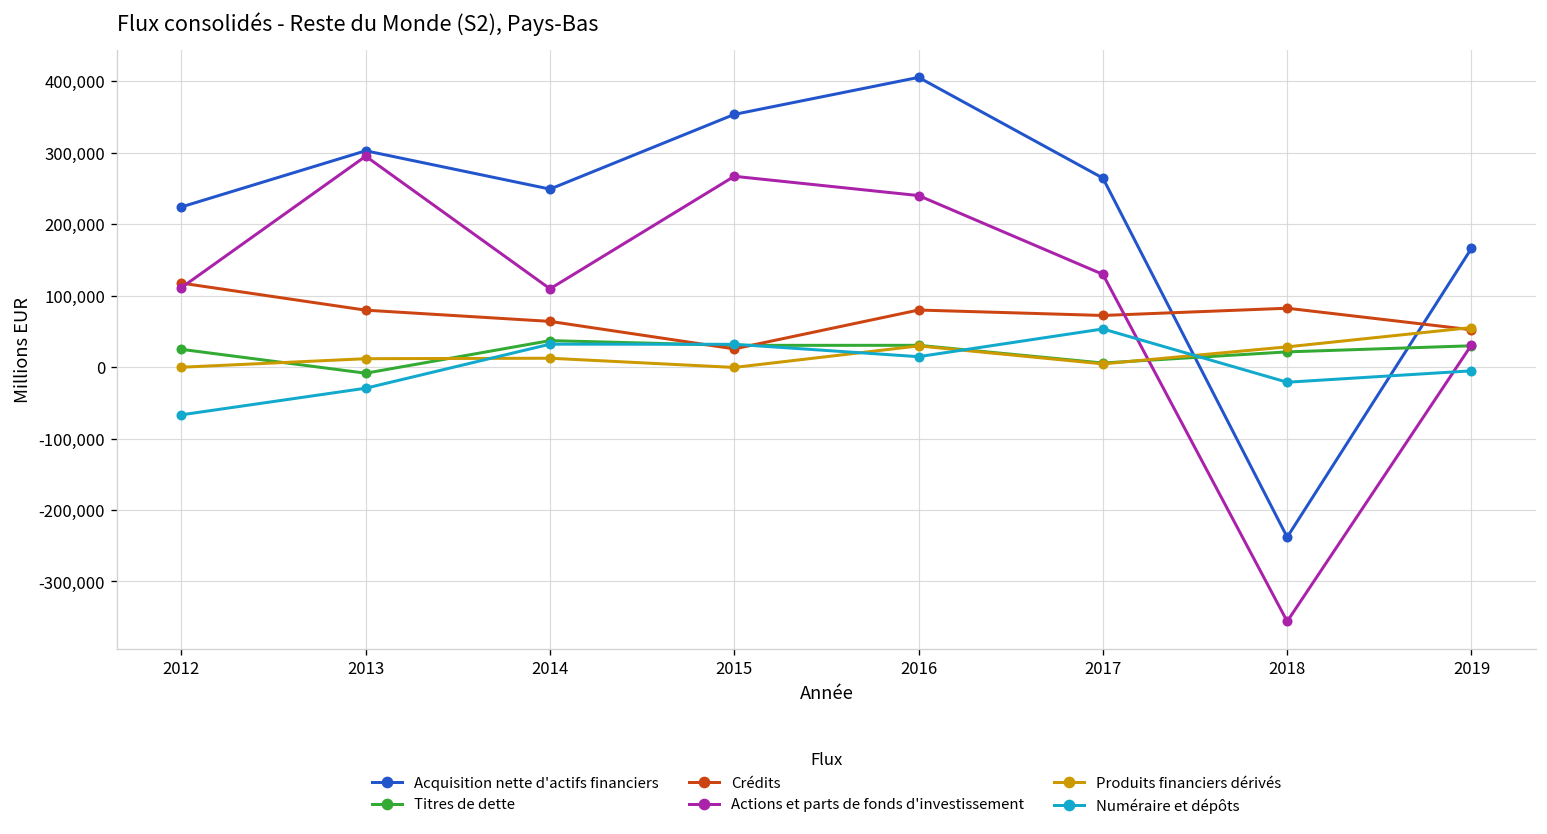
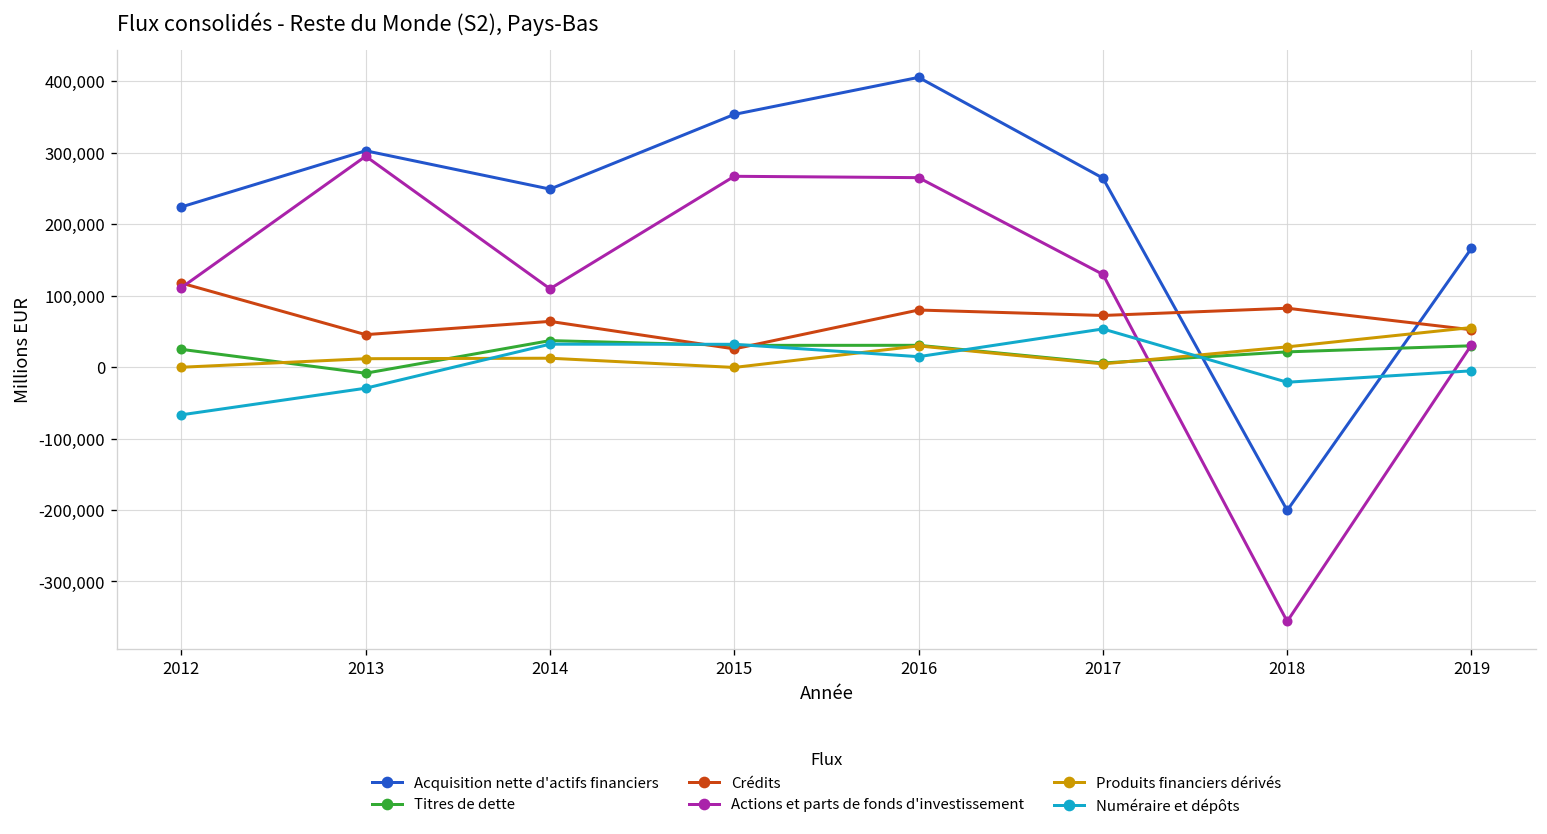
Crédits, 2013: 80,000 -> 50,000
Actions et parts de fonds d'investissement, 2016: 240,000 -> 270,000
Acquisition nette d'actifs financiers, 2018: -240,000 -> -200,000
